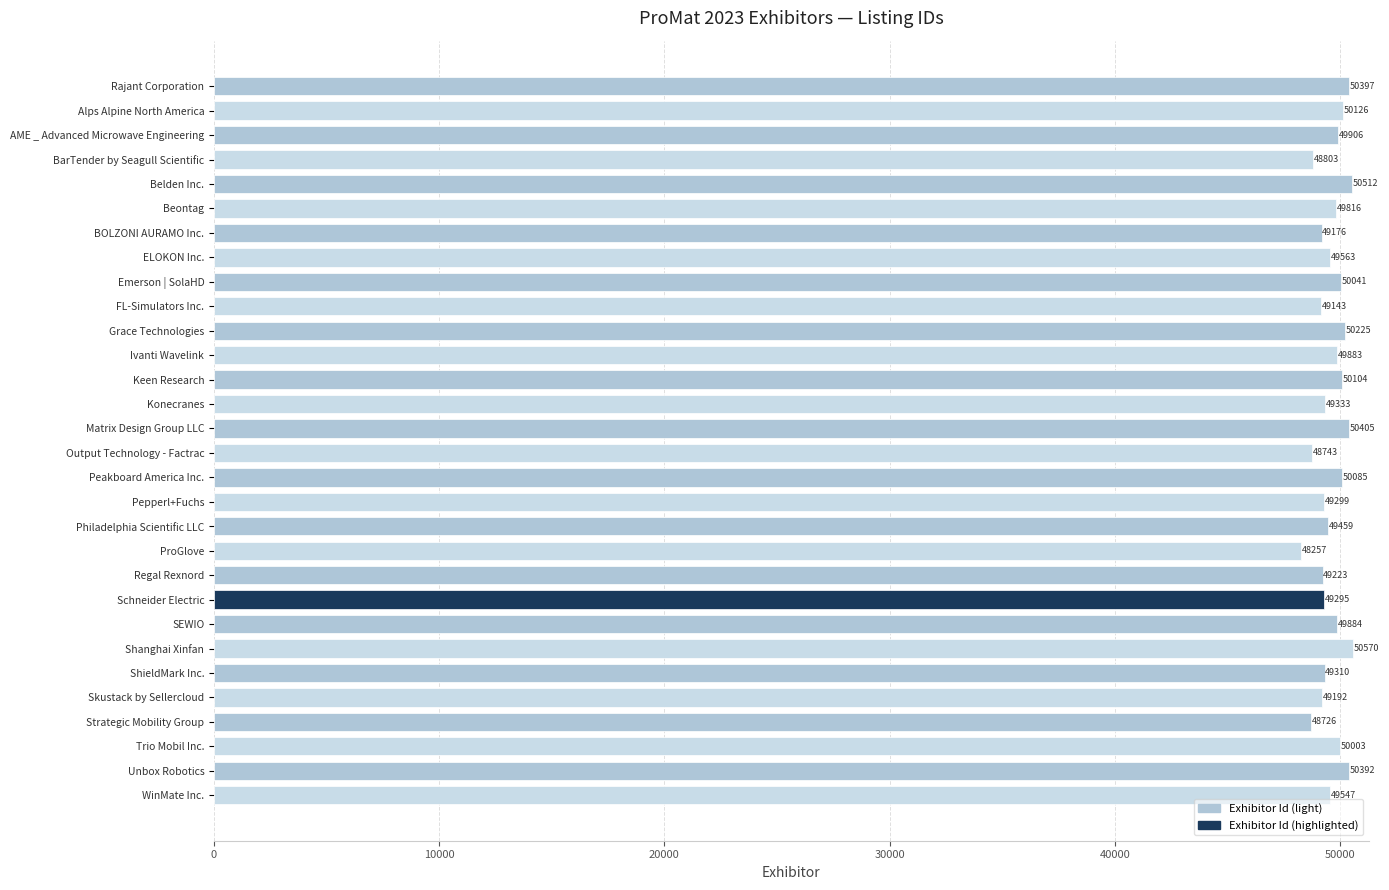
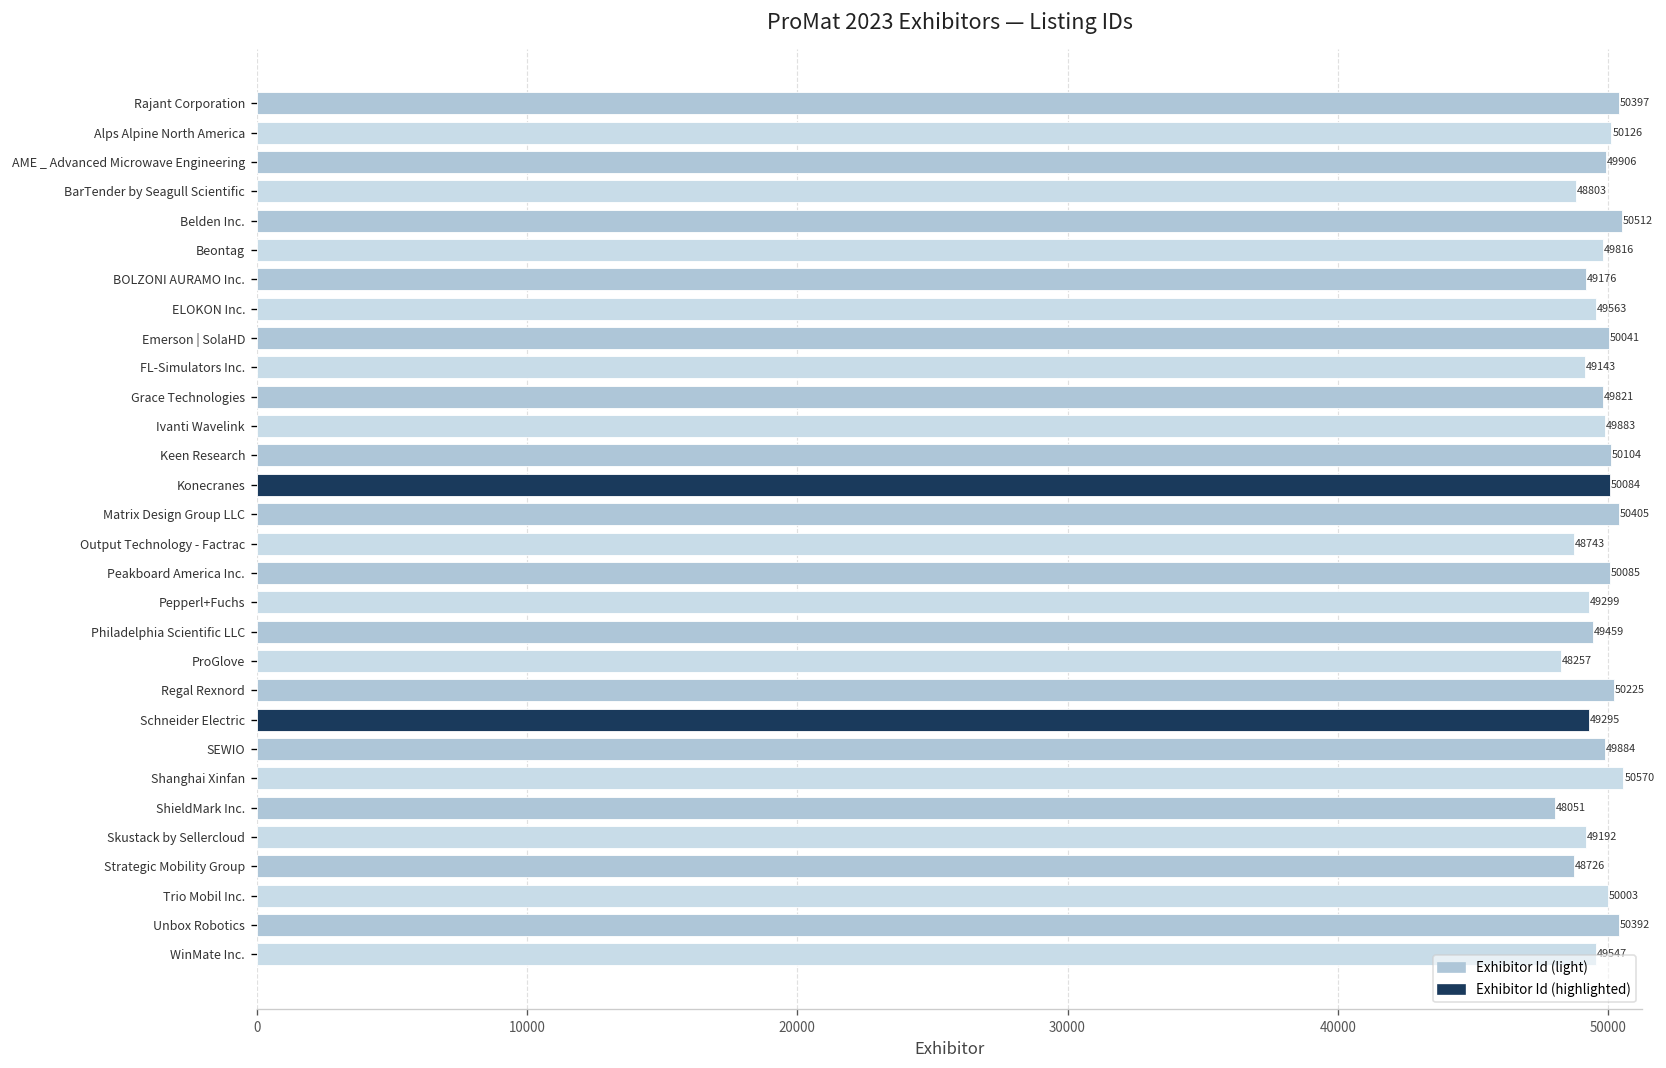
Grace Technologies: 50225 -> 49821
Konecranes: 49333 -> 50084
Regal Rexnord: 49223 -> 50225
ShieldMark Inc.: 49310 -> 48051
